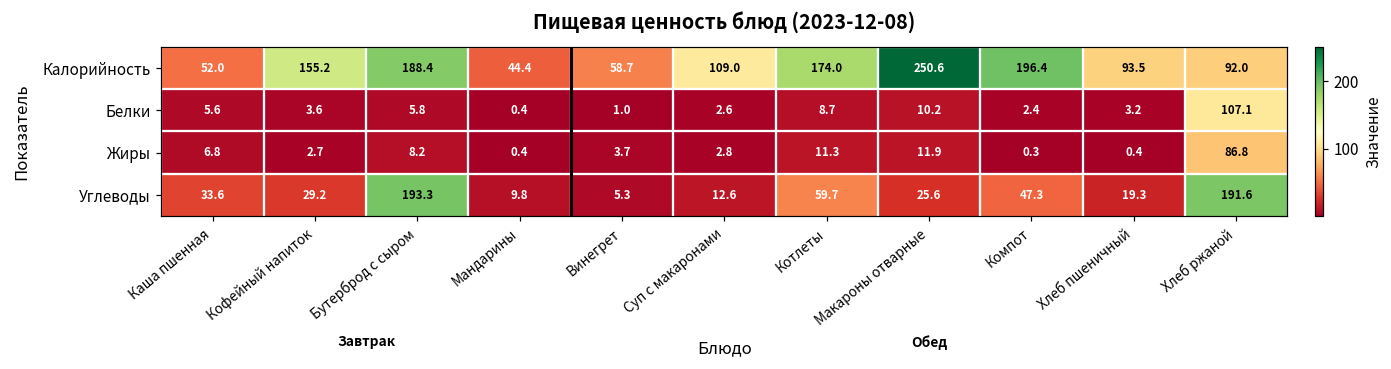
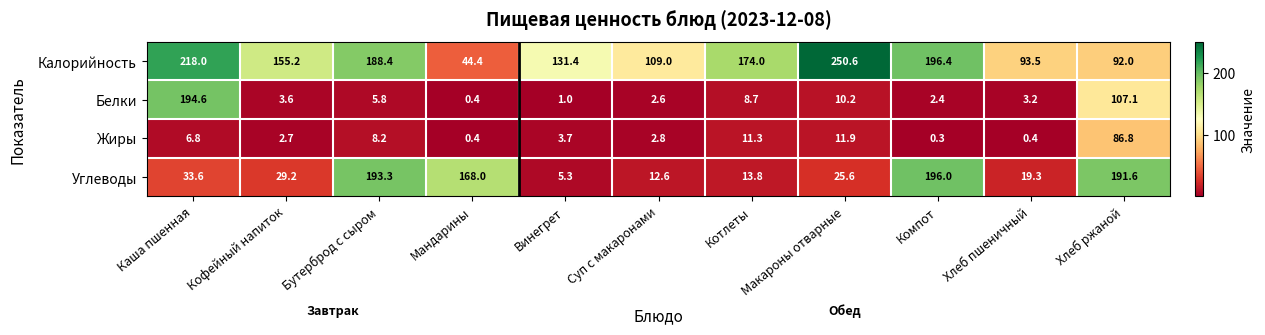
Калорийность, Каша пшенная: 52.0 -> 218.0
Калорийность, Винегрет: 58.7 -> 131.4
Белки, Каша пшенная: 5.6 -> 194.6
Углеводы, Мандарины: 9.8 -> 168.0
Углеводы, Котлеты: 59.7 -> 13.8
Углеводы, Компот: 47.3 -> 196.0
